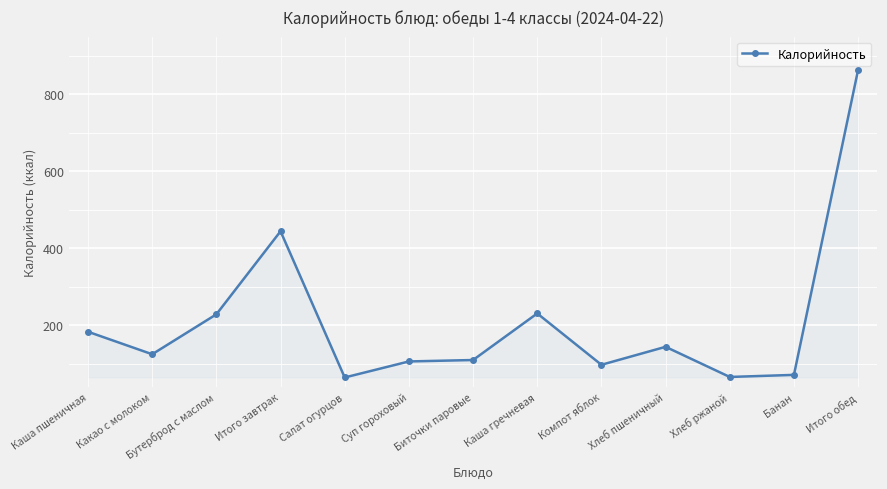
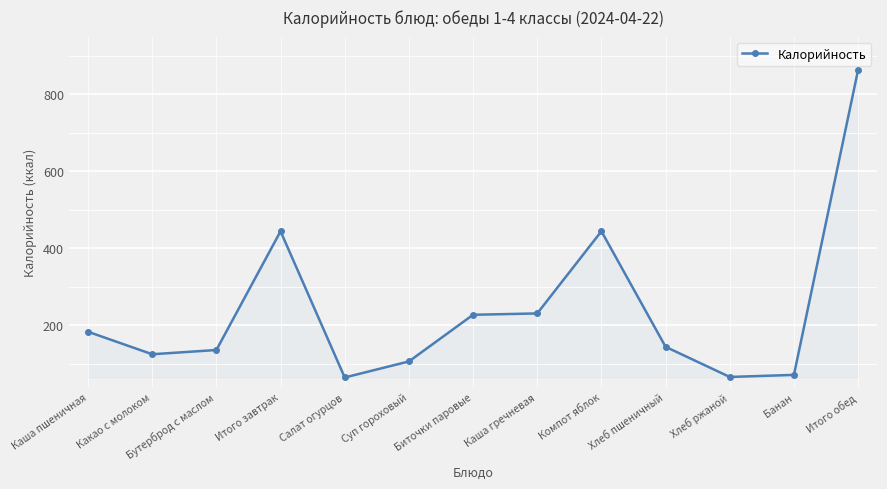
Бутерброд с маслом: 230 -> 140
Биточки паровые: 110 -> 230
Компот яблок: 100 -> 440
